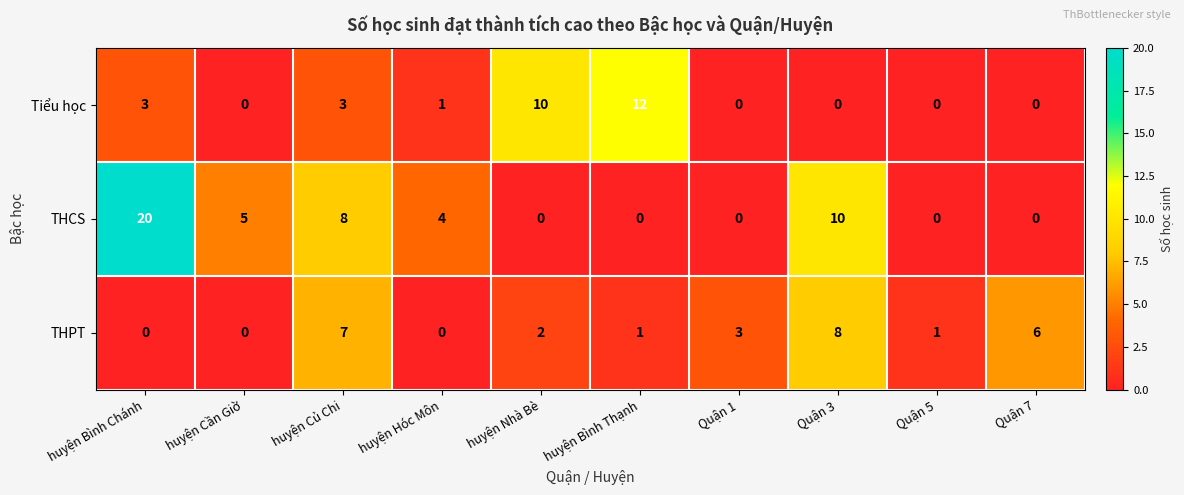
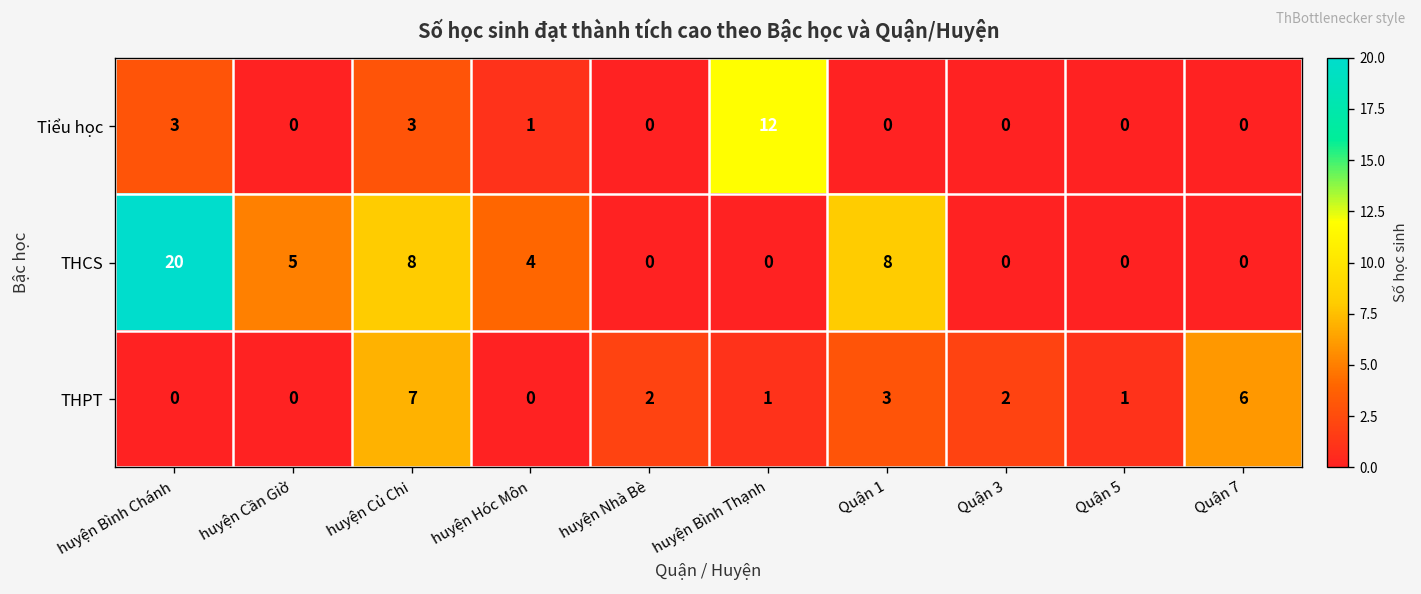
Tiểu học, huyện Nhà Bè: 10 -> 0
THCS, Quận 1: 0 -> 8
THCS, Quận 3: 10 -> 0
THPT, Quận 3: 8 -> 2
